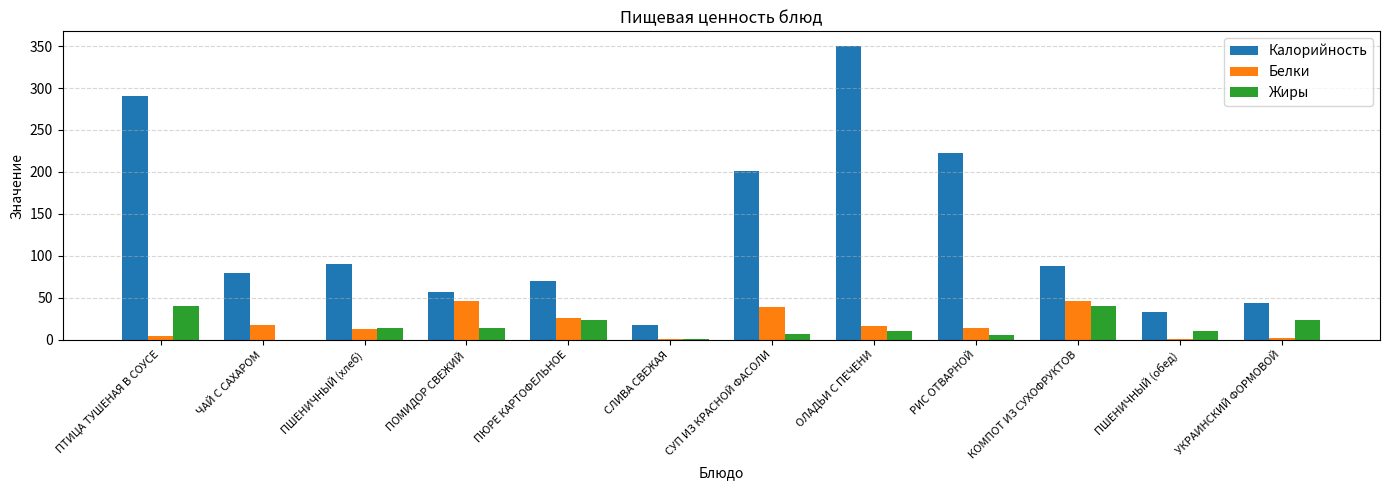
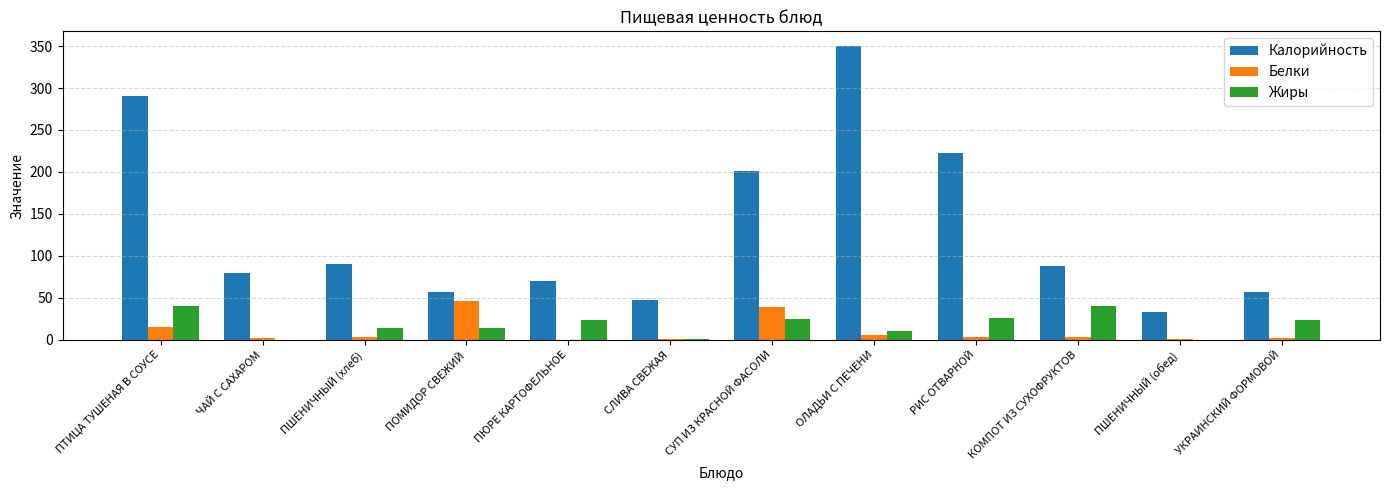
Белки, ПТИЦА ТУШЕНАЯ В СОУСЕ: 10 -> 20
Белки, ЧАЙ С САХАРОМ: 20 -> 0
Белки, ПШЕНИЧНЫЙ (хлеб): 10 -> 0
Белки, ПЮРЕ КАРТОФЕЛЬНОЕ: 30 -> 0
Калорийность, СЛИВА СВЕЖАЯ: 20 -> 50
Жиры, СУП ИЗ КРАСНОЙ ФАСОЛИ: 10 -> 30
Белки, ОЛАДЬИ С ПЕЧЕНИ: 20 -> 10
Белки, РИС ОТВАРНОЙ: 10 -> 0
Жиры, РИС ОТВАРНОЙ: 10 -> 30
Белки, КОМПОТ ИЗ СУХОФРУКТОВ: 50 -> 0
Жиры, ПШЕНИЧНЫЙ (обед): 10 -> 0
Калорийность, УКРАИНСКИЙ ФОРМОВОЙ: 40 -> 60
